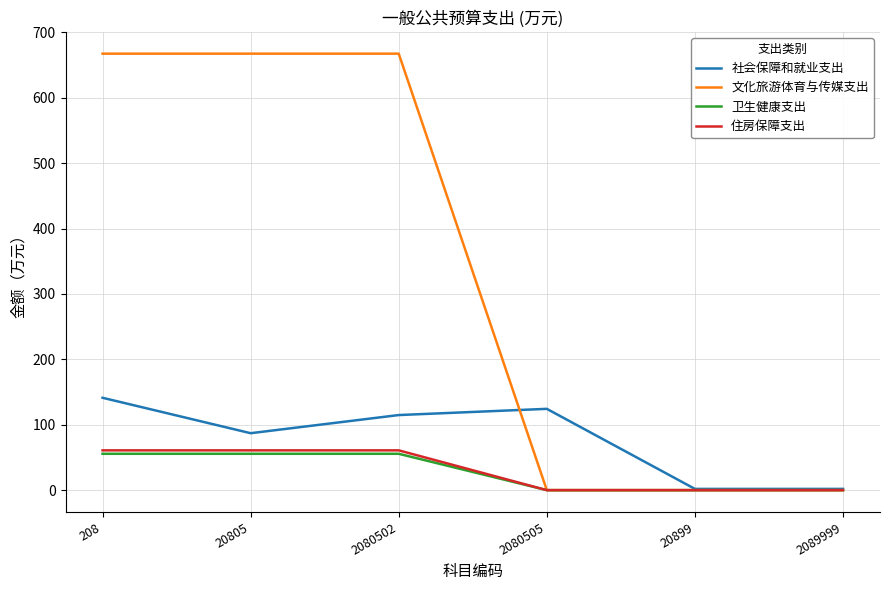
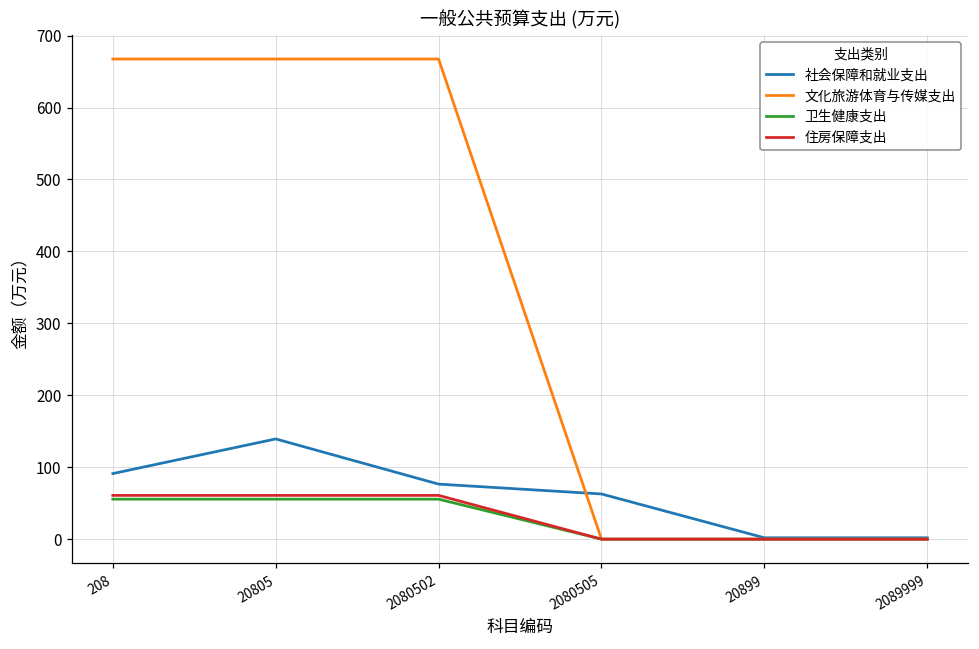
社会保障和就业支出, 208: 140 -> 90
社会保障和就业支出, 20805: 90 -> 140
社会保障和就业支出, 2080502: 110 -> 80
社会保障和就业支出, 2080505: 120 -> 60
